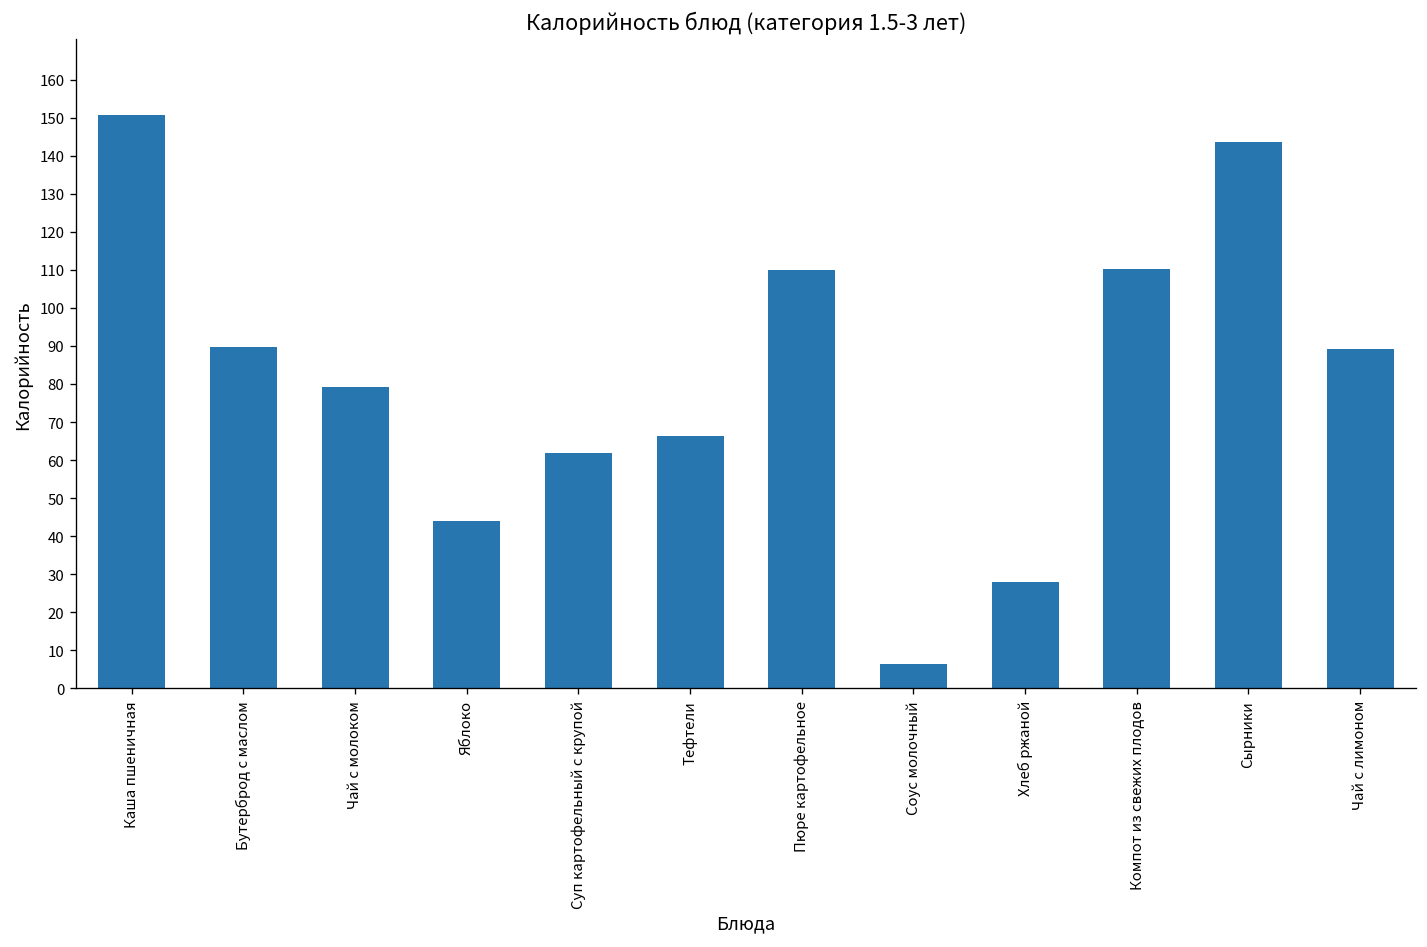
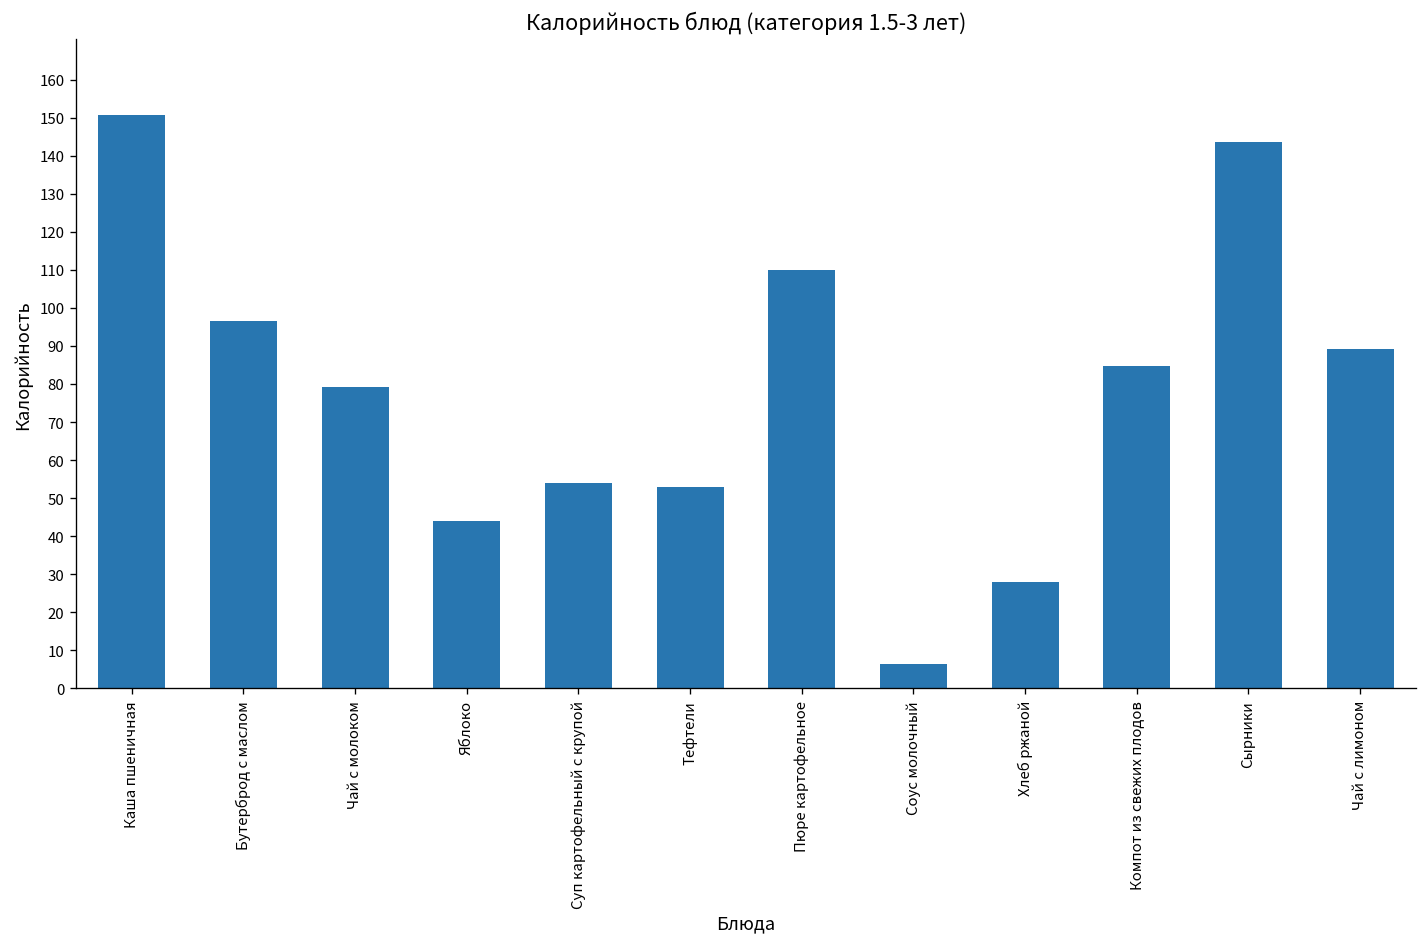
Бутерброд с маслом: 90 -> 97
Суп картофельный с крупой: 62 -> 54
Тефтели: 66 -> 53
Компот из свежих плодов: 110 -> 85
